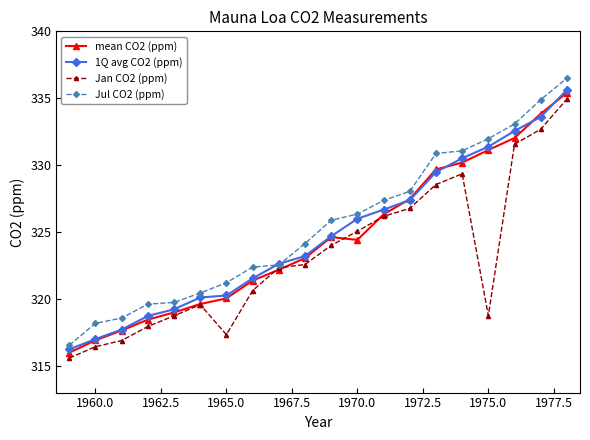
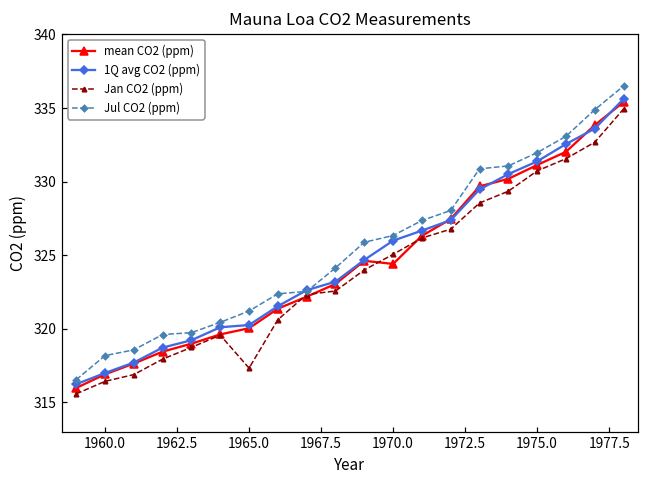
Jan CO2 (ppm), 1975.0: 318.8 -> 330.7
